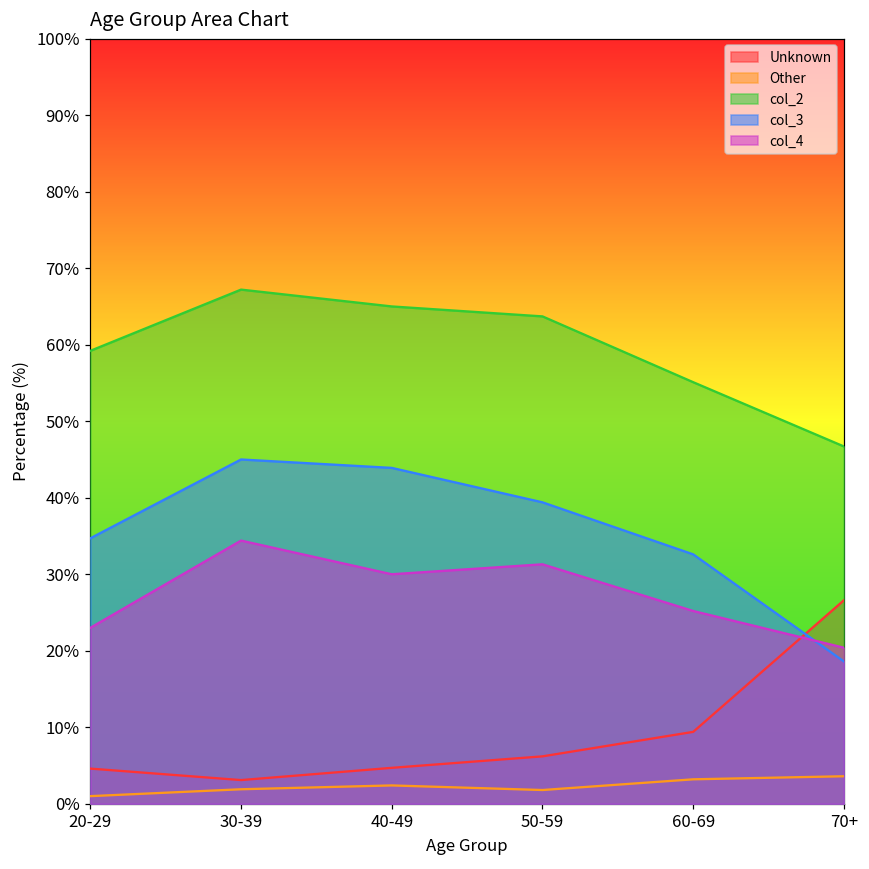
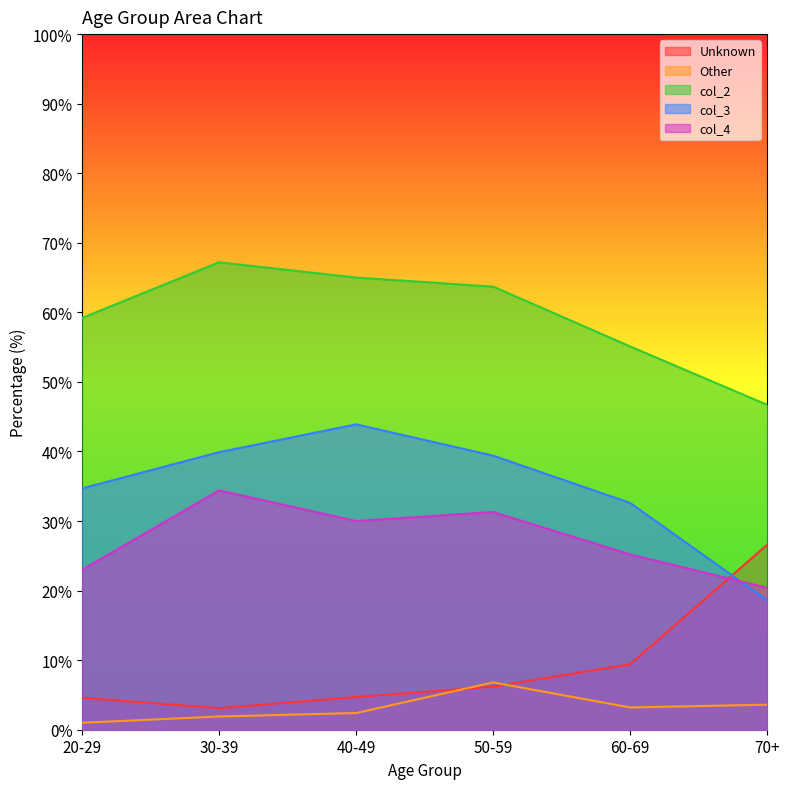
col_3, 30-39: 45% -> 40%
Other, 50-59: 2% -> 7%
